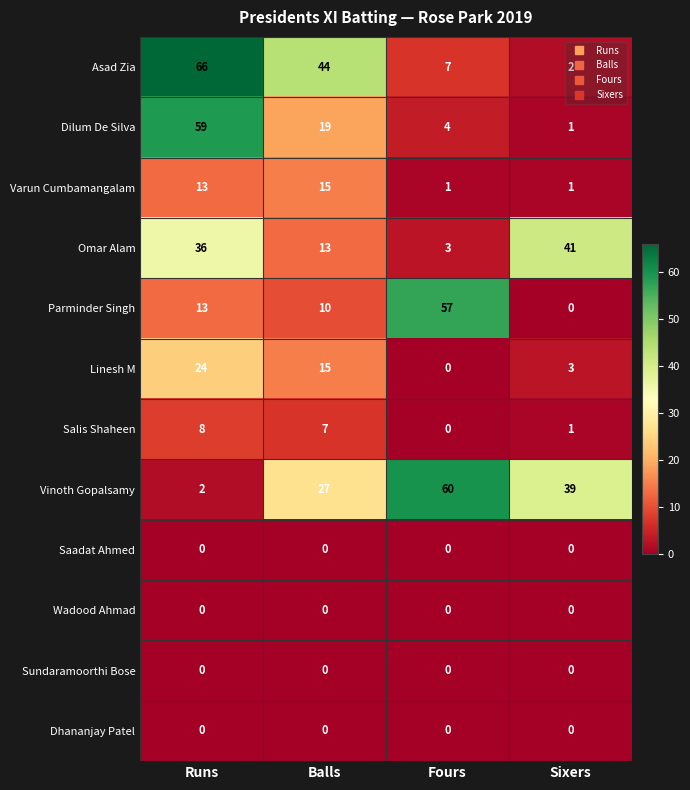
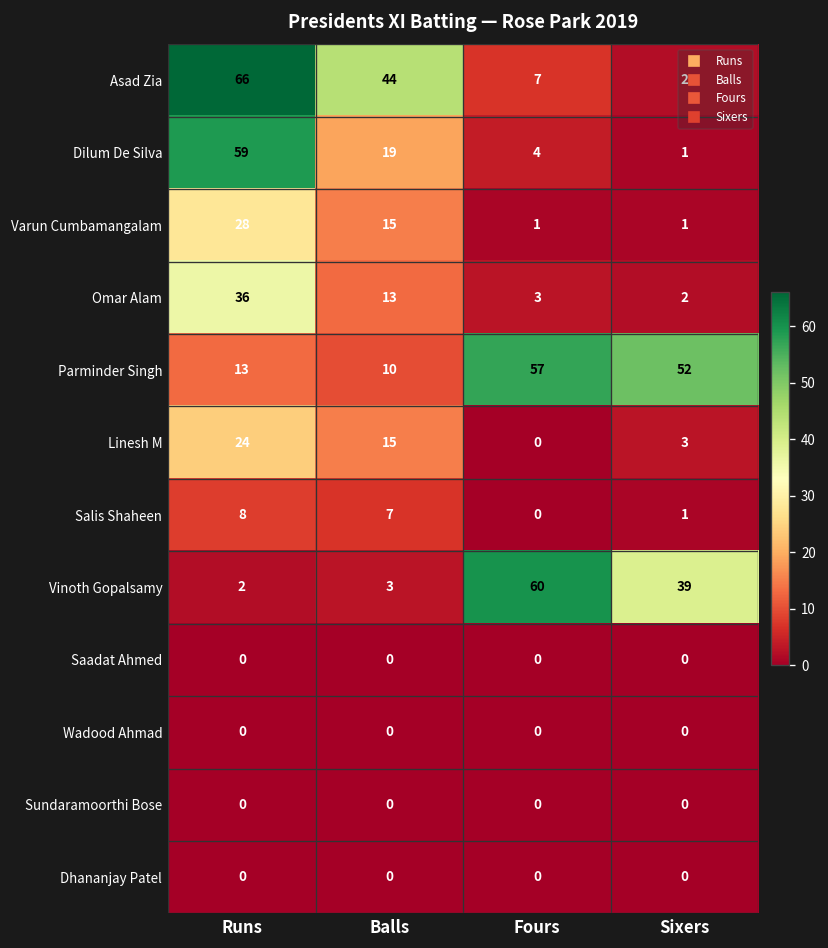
Varun Cumbamangalam, Runs: 13 -> 28
Omar Alam, Sixers: 41 -> 2
Parminder Singh, Sixers: 0 -> 52
Vinoth Gopalsamy, Balls: 27 -> 3
